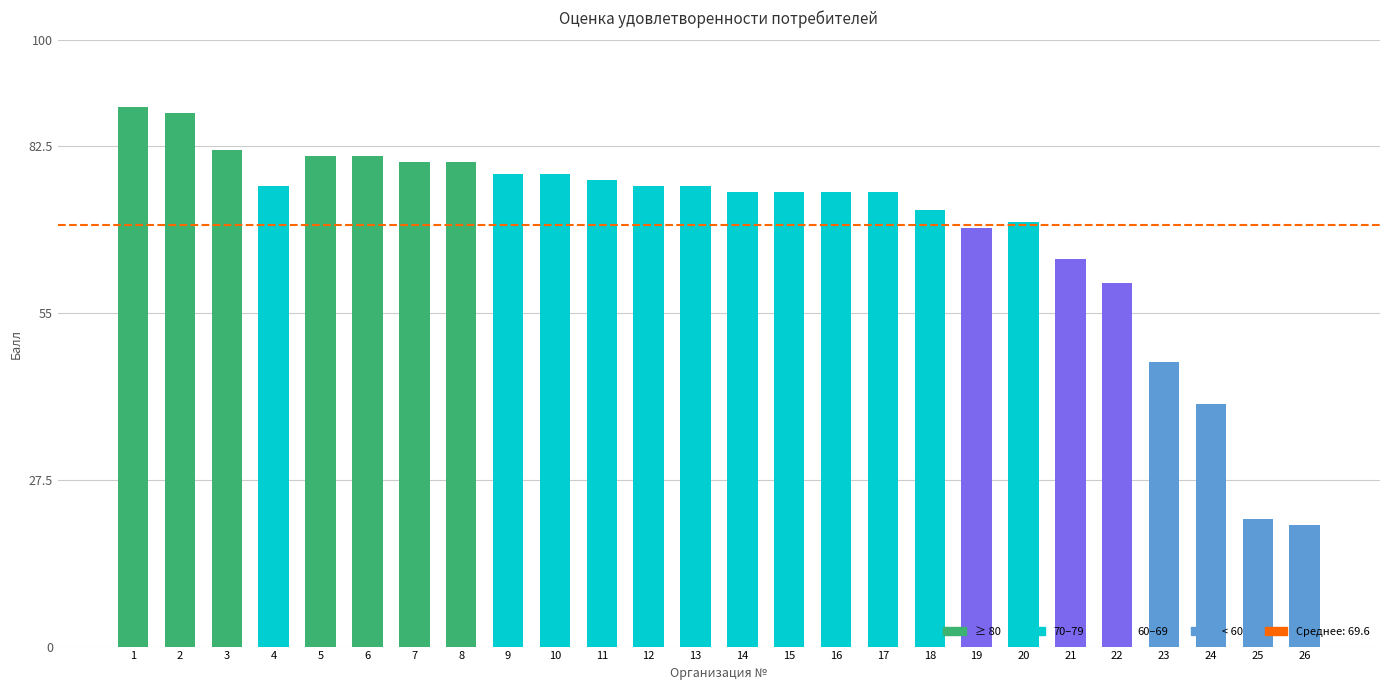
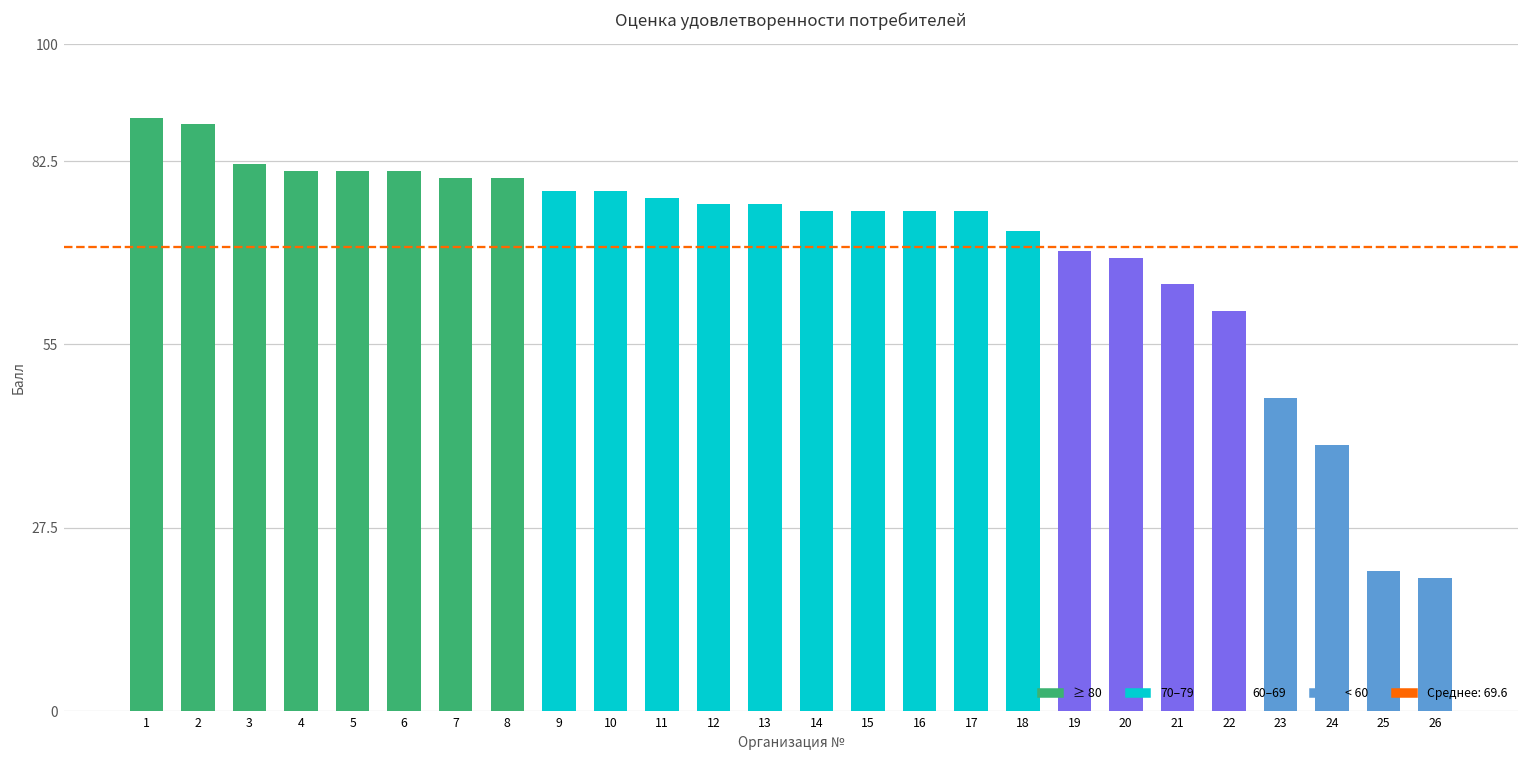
4: 76 -> 81
20: 70 -> 68
